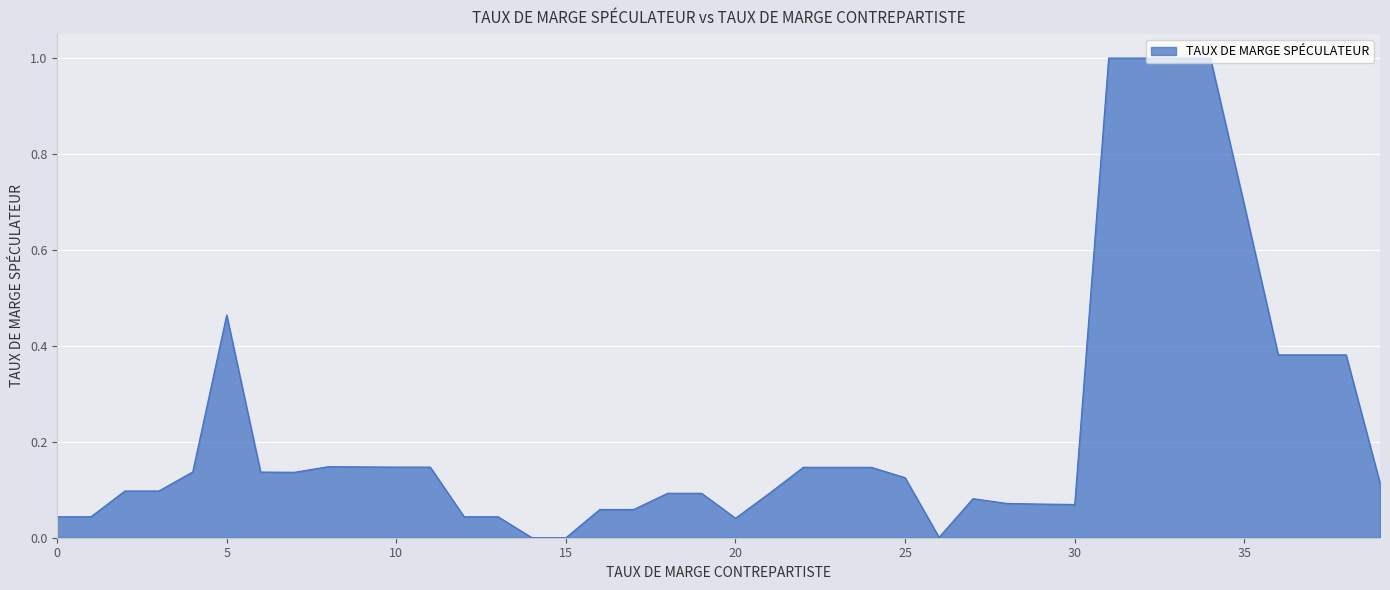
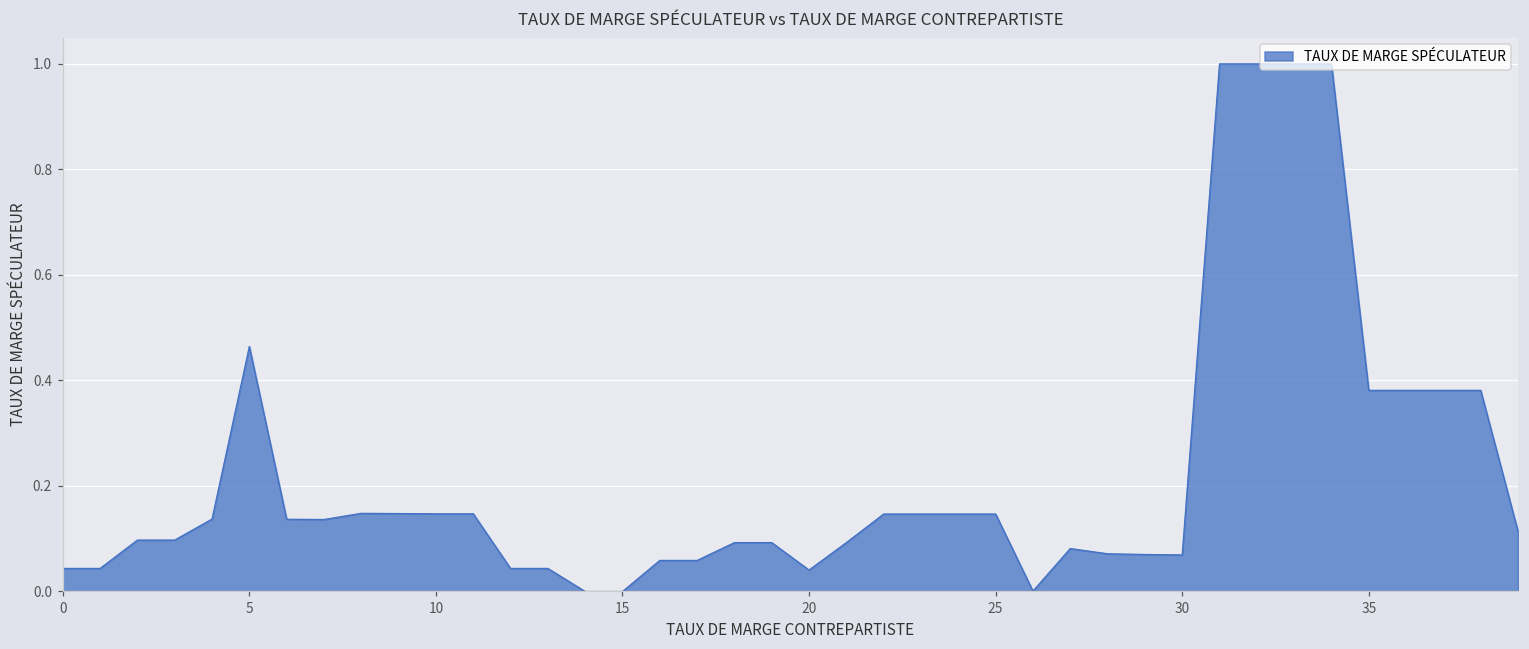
25: 0.13 -> 0.15
35: 0.69 -> 0.38
